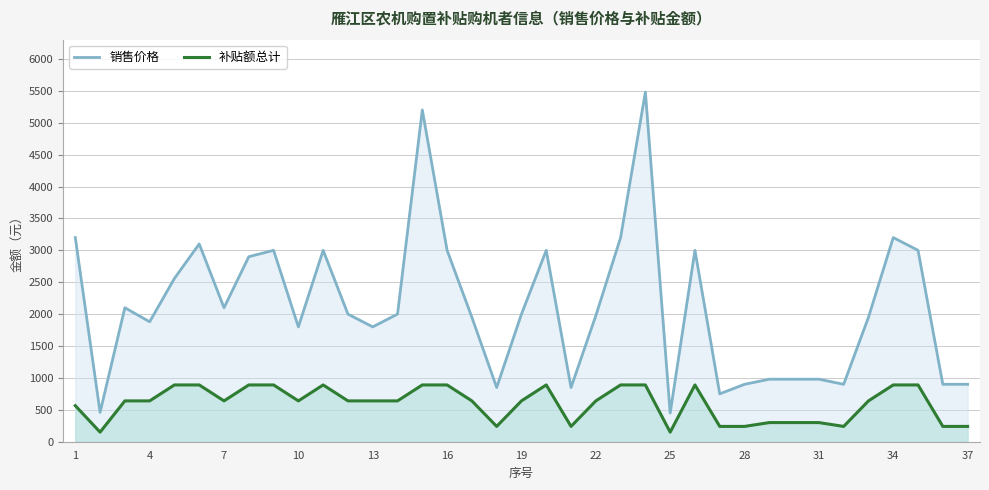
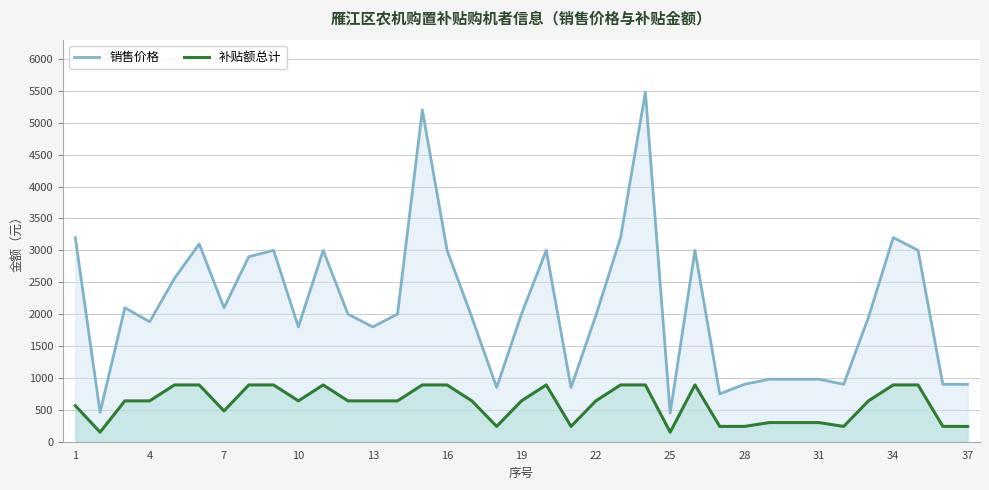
补贴额总计, 7: 600 -> 500
